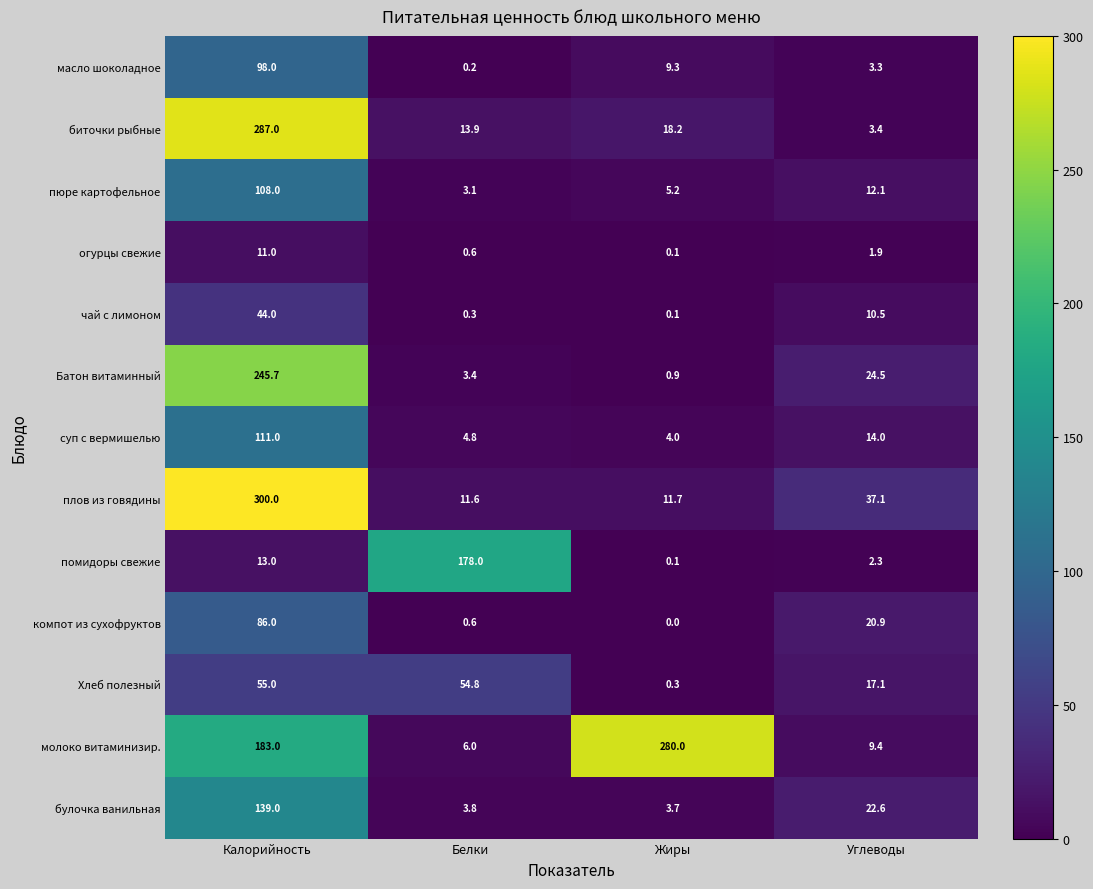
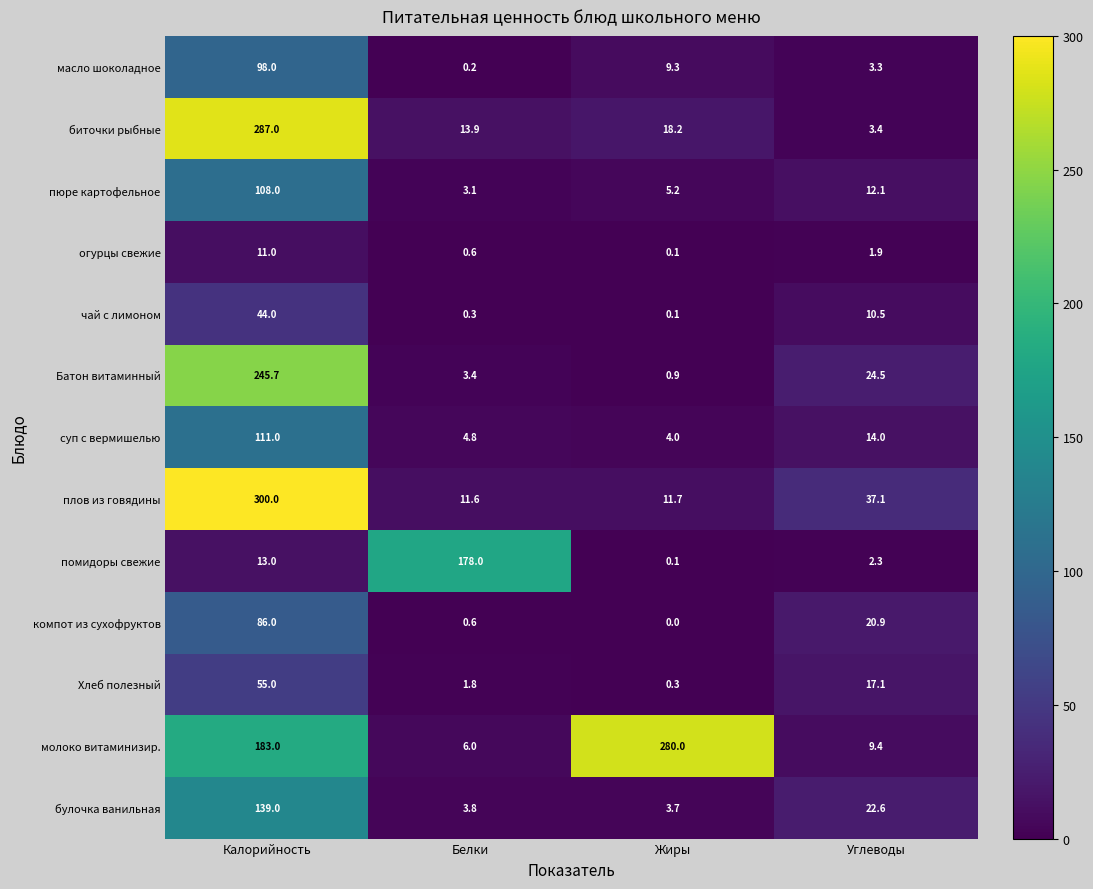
Хлеб полезный, Белки: 54.8 -> 1.8
